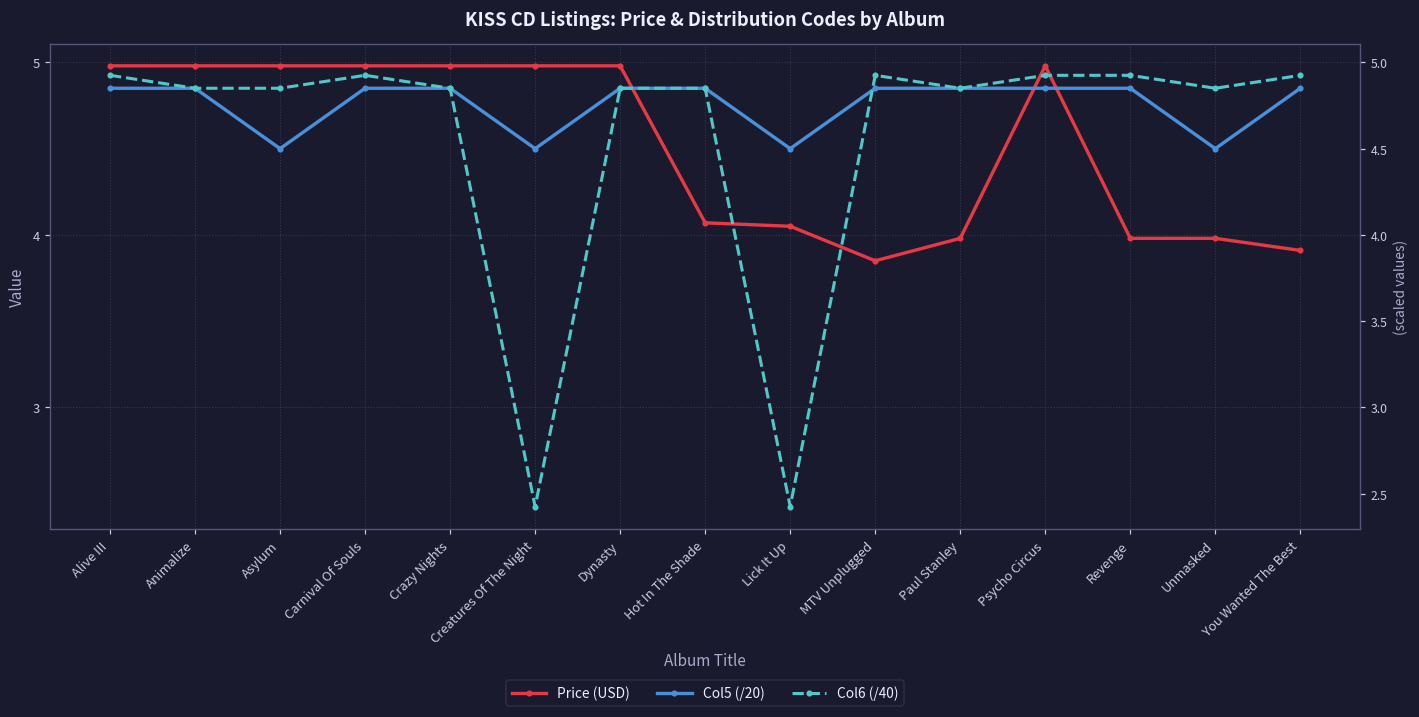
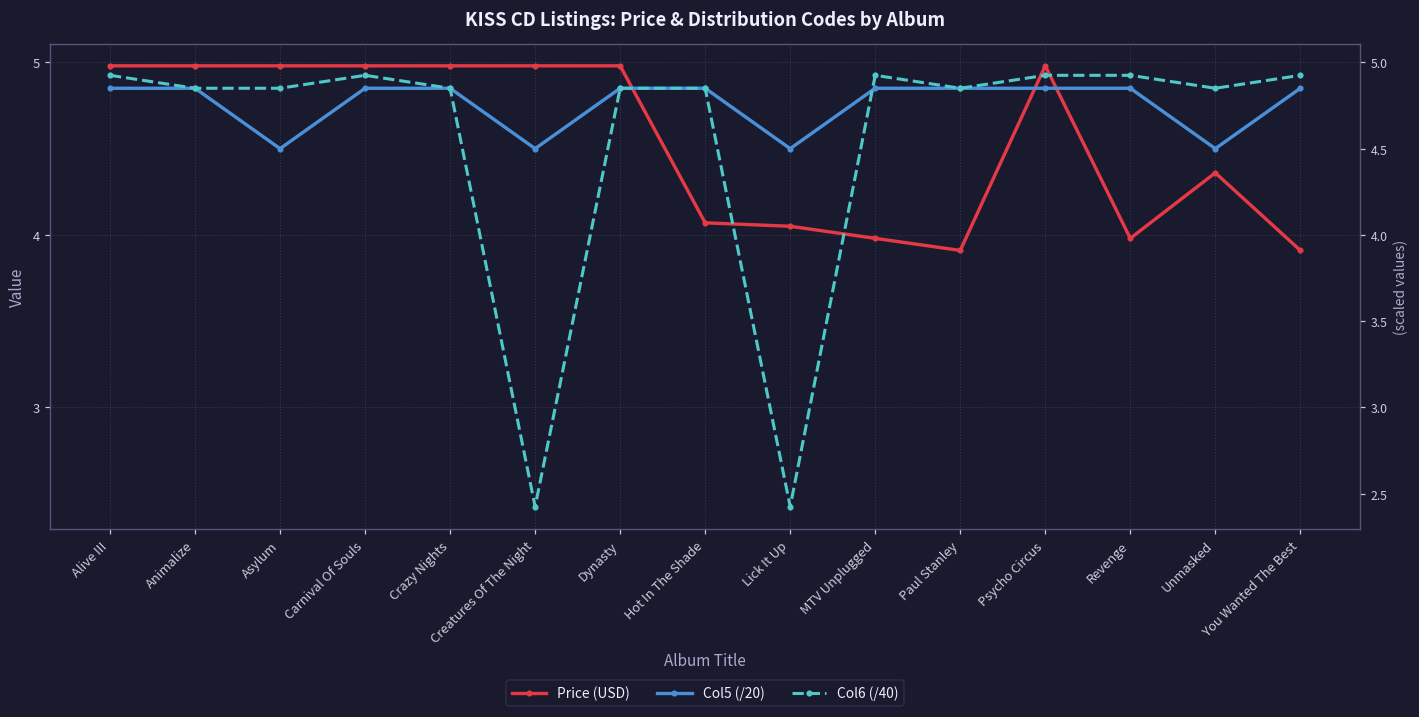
Price (USD), MTV Unplugged: 3.85 -> 3.98
Price (USD), Paul Stanley: 3.98 -> 3.91
Price (USD), Unmasked: 3.98 -> 4.36
